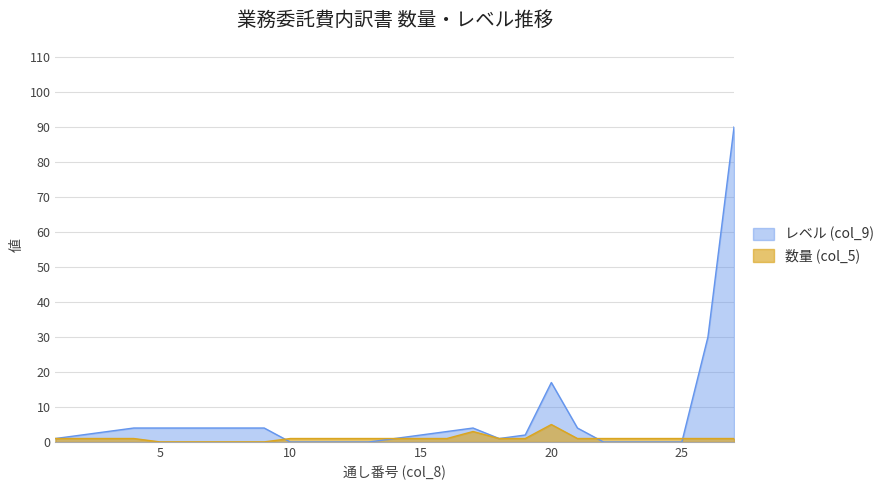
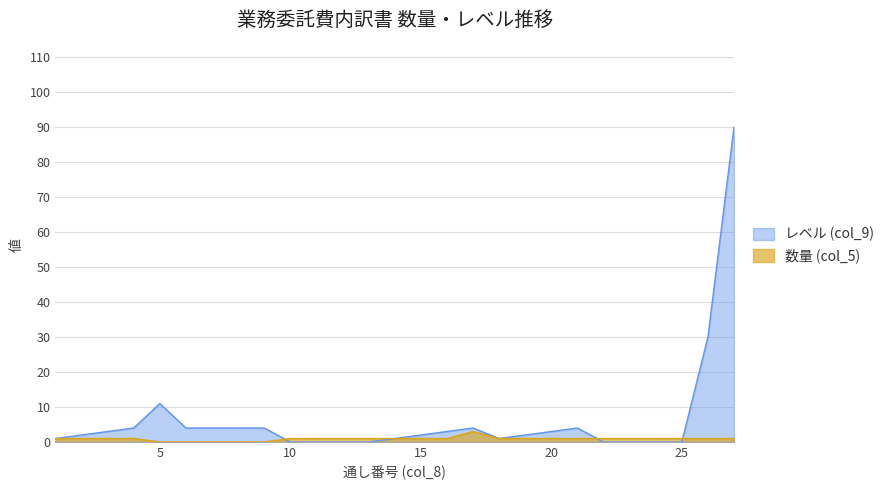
レベル (col_9), 5: 4 -> 11
レベル (col_9), 20: 17 -> 3
数量 (col_5), 20: 5 -> 1
